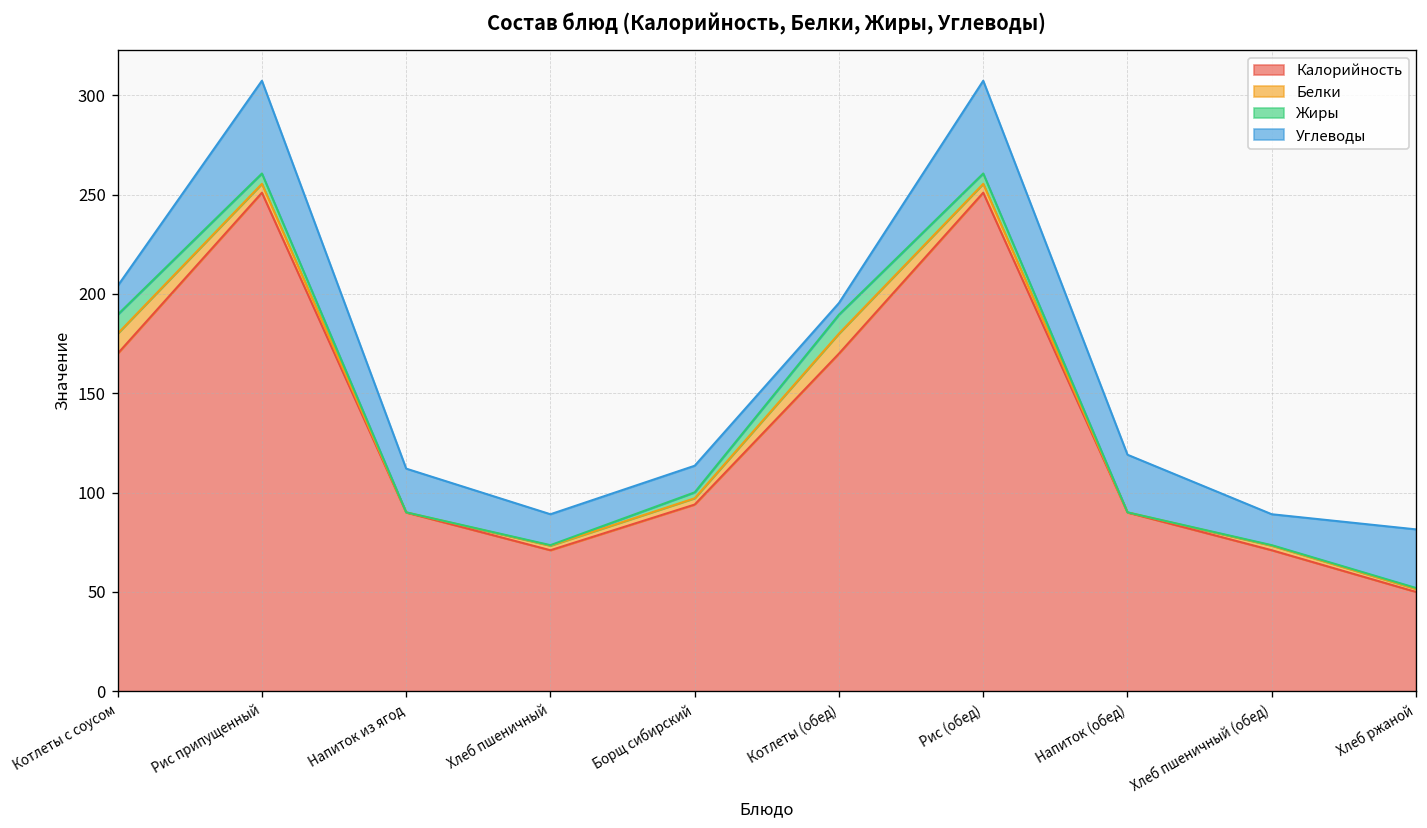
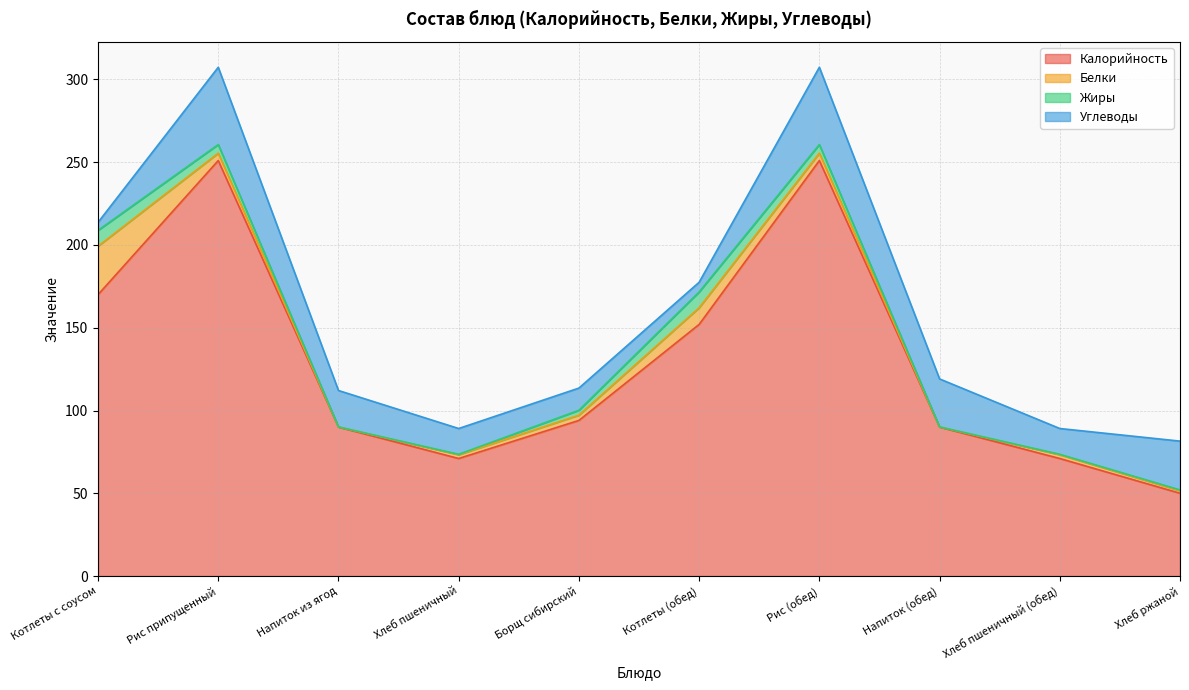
Белки, Котлеты с соусом: 10 -> 29
Углеводы, Котлеты с соусом: 14 -> 5
Калорийность, Котлеты (обед): 170 -> 152
